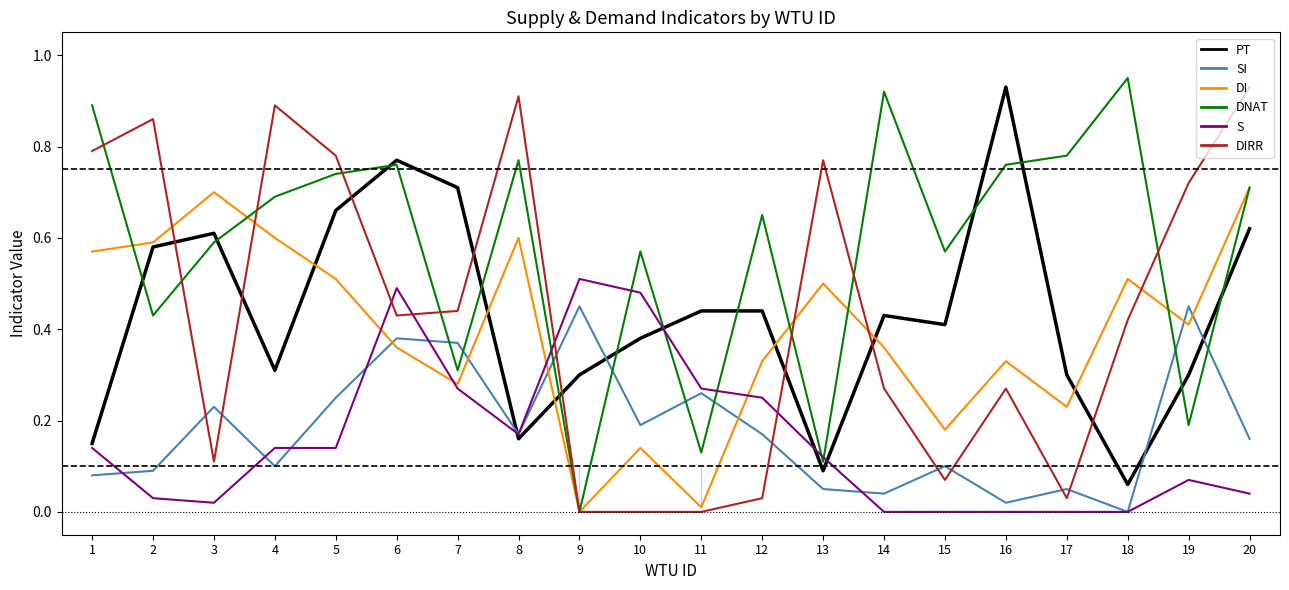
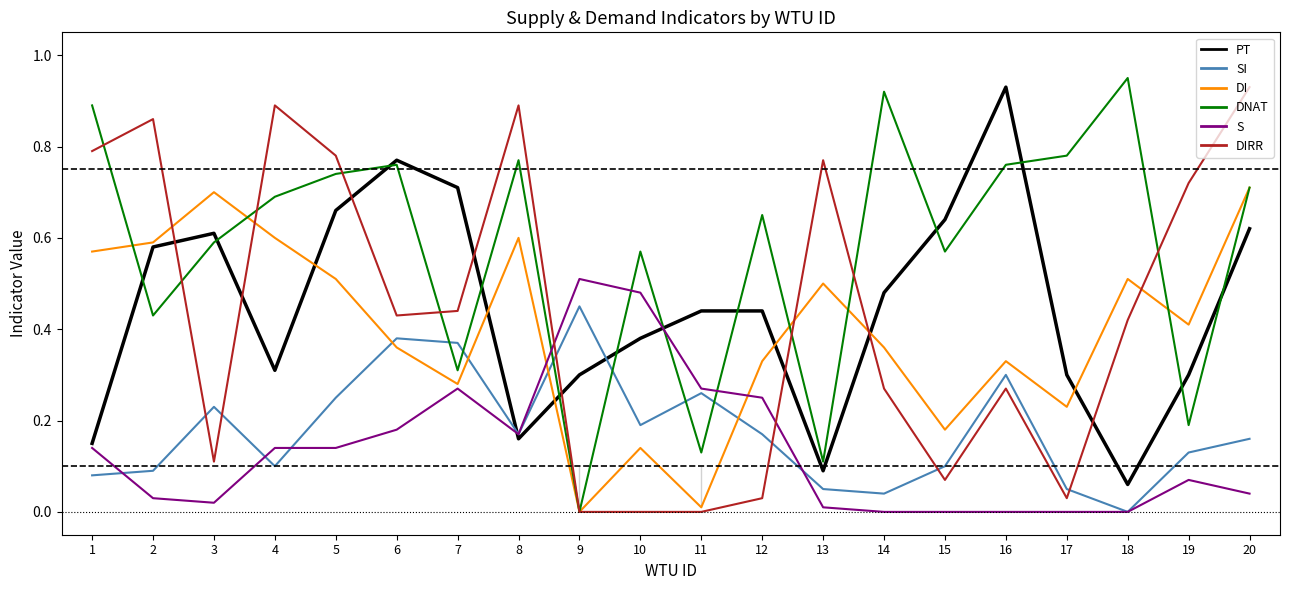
S, 6: 0.49 -> 0.18
DIRR, 8: 0.91 -> 0.89
S, 13: 0.12 -> 0.01
PT, 14: 0.43 -> 0.48
PT, 15: 0.41 -> 0.64
SI, 16: 0.02 -> 0.30
SI, 19: 0.45 -> 0.13
